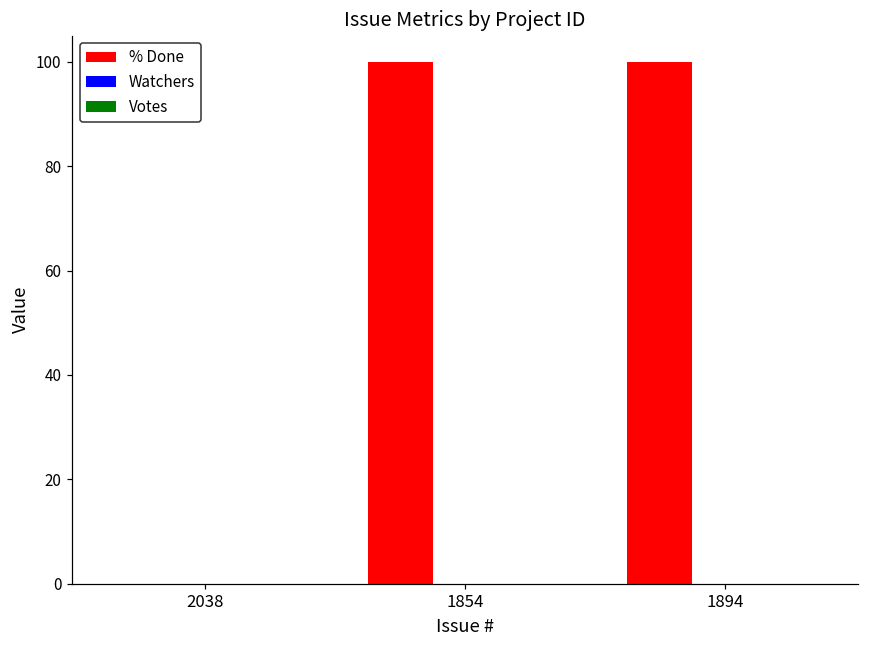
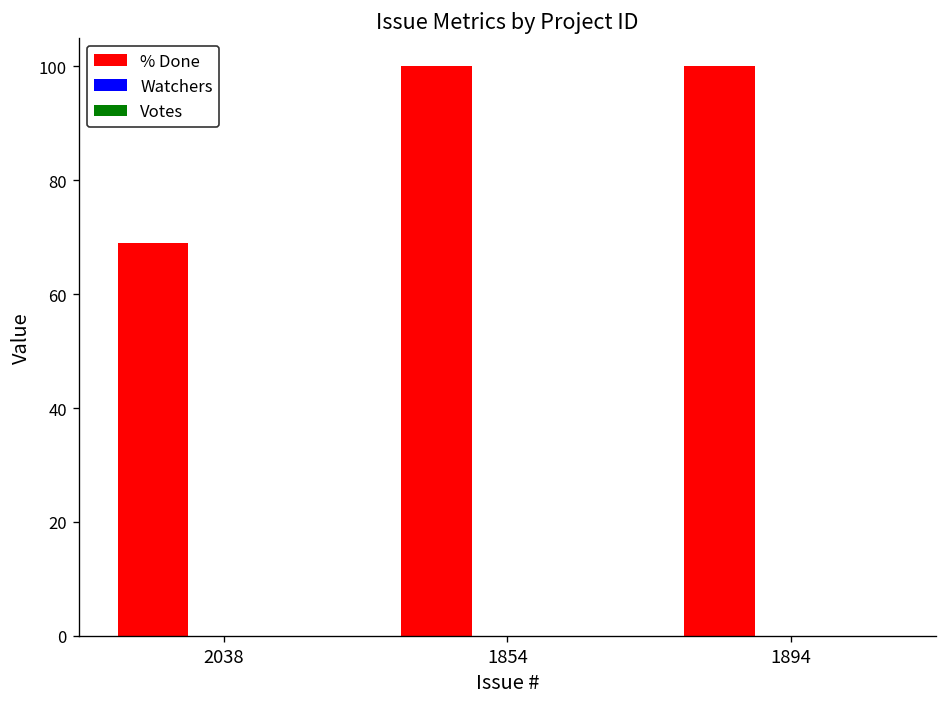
% Done, 2038: 0 -> 69
